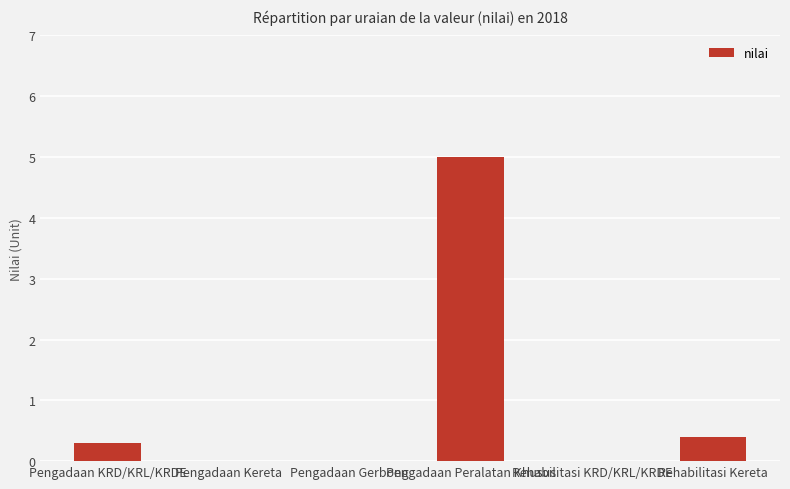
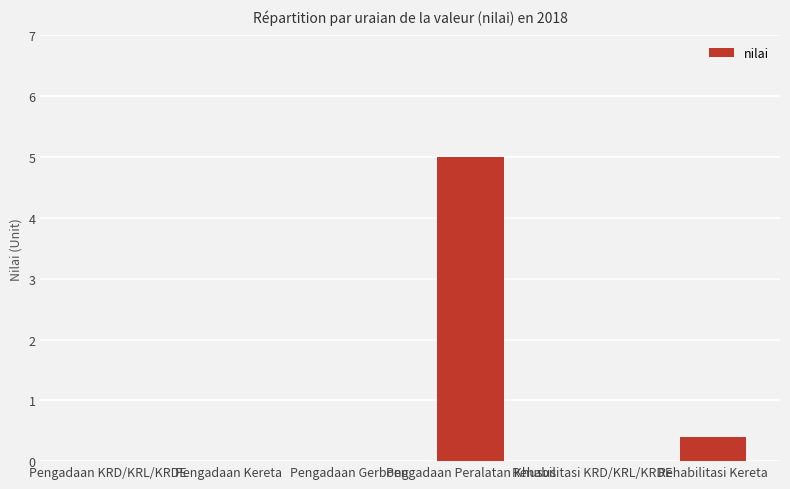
Pengadaan KRD/KRL/KRDE: 0.3 -> 0.0
